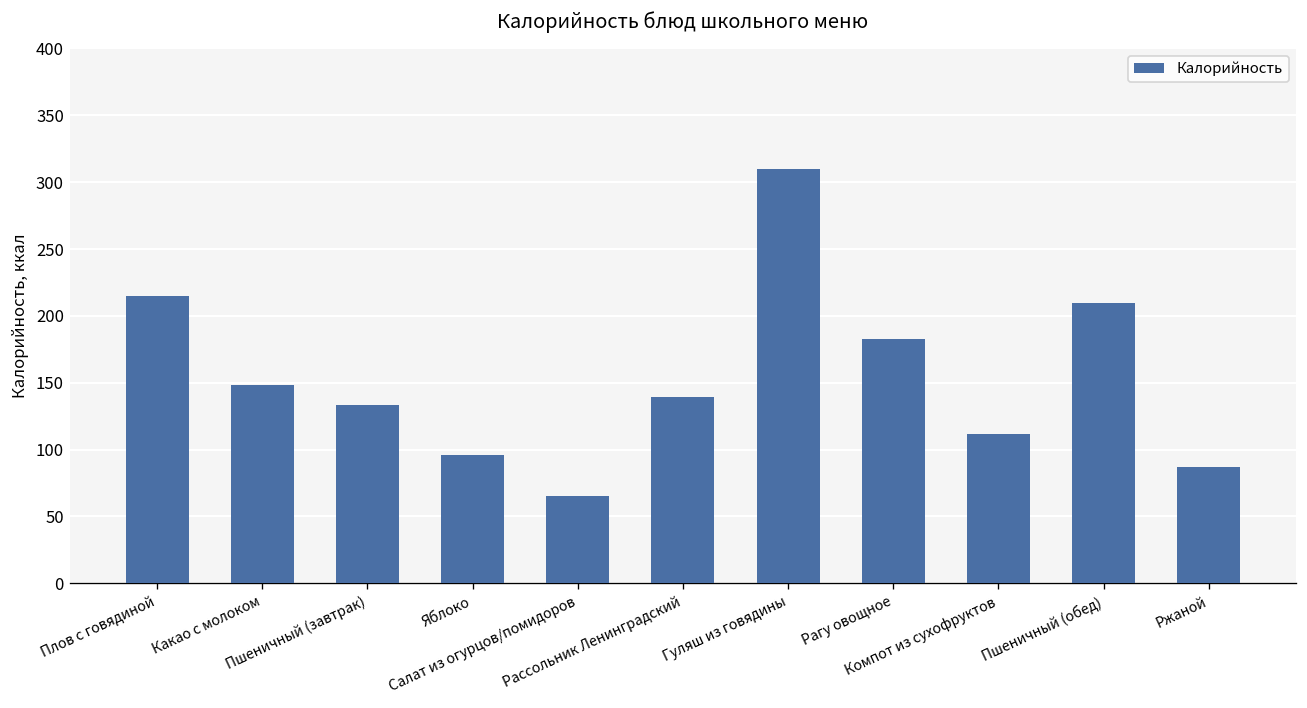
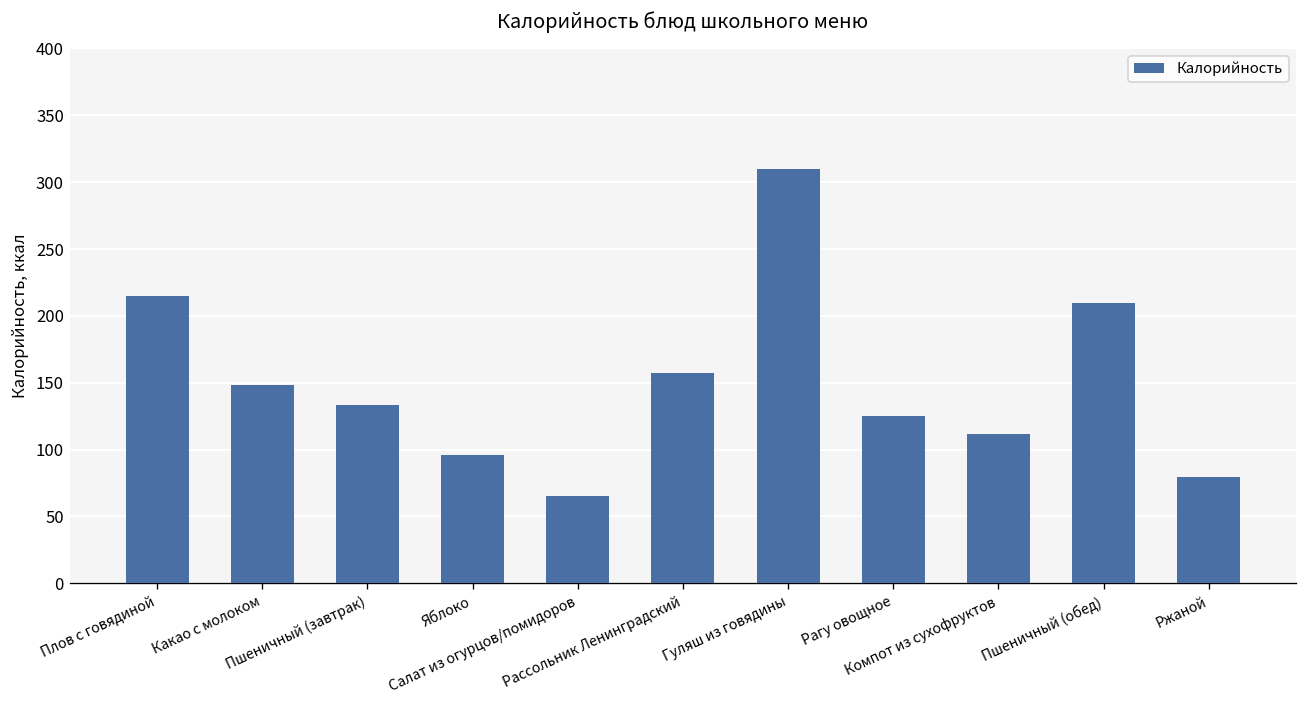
Рассольник Ленинградский: 139 -> 157
Рагу овощное: 183 -> 125
Ржаной: 87 -> 79
